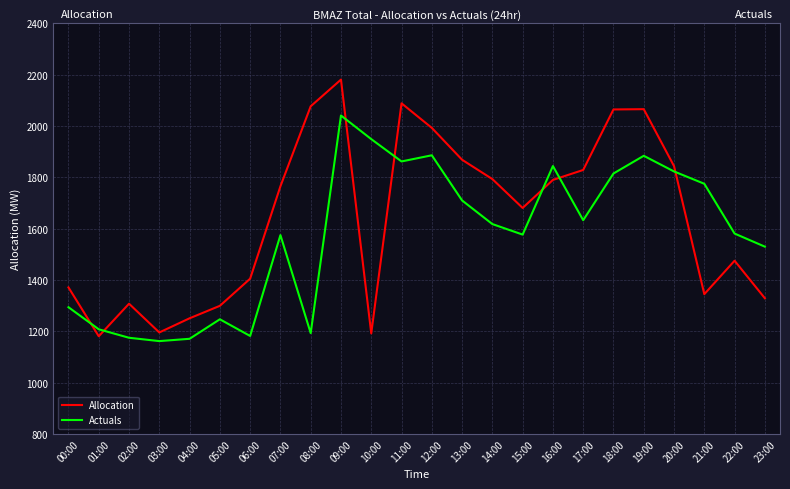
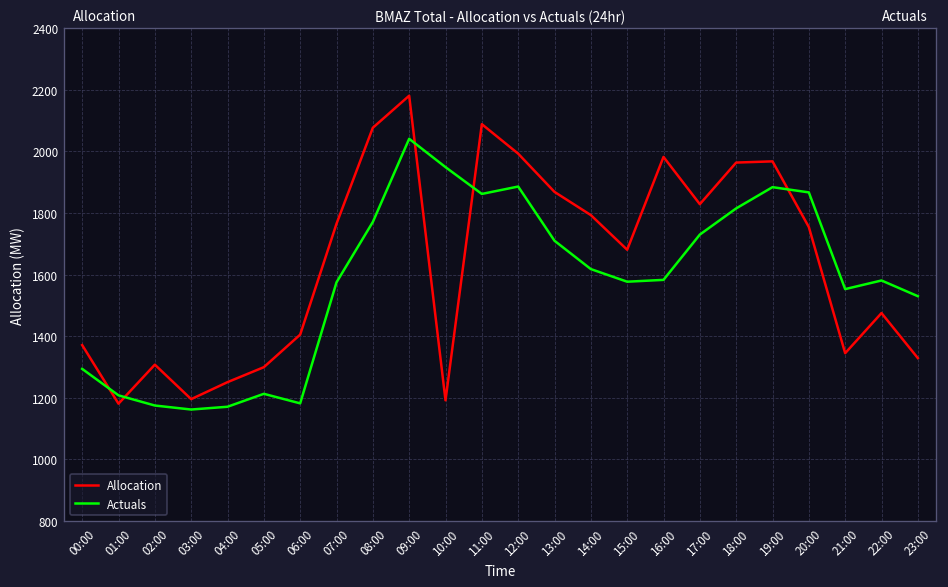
Actuals, 05:00: 1250 -> 1210
Actuals, 08:00: 1190 -> 1770
Allocation, 16:00: 1790 -> 1980
Actuals, 16:00: 1840 -> 1580
Actuals, 17:00: 1630 -> 1730
Allocation, 18:00: 2060 -> 1960
Allocation, 19:00: 2070 -> 1970
Allocation, 20:00: 1840 -> 1750
Actuals, 20:00: 1820 -> 1870
Actuals, 21:00: 1780 -> 1550
